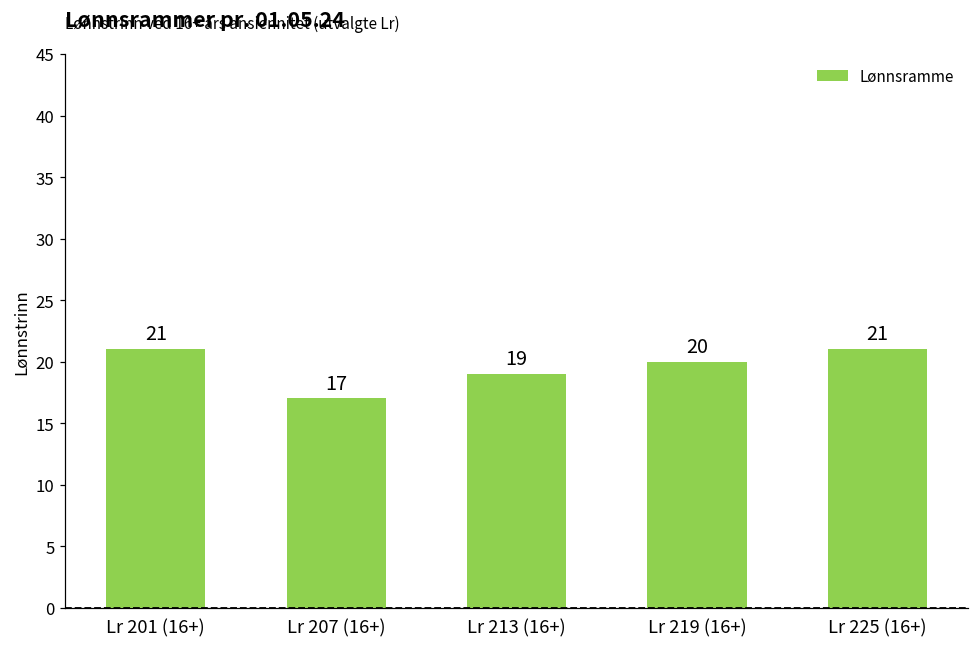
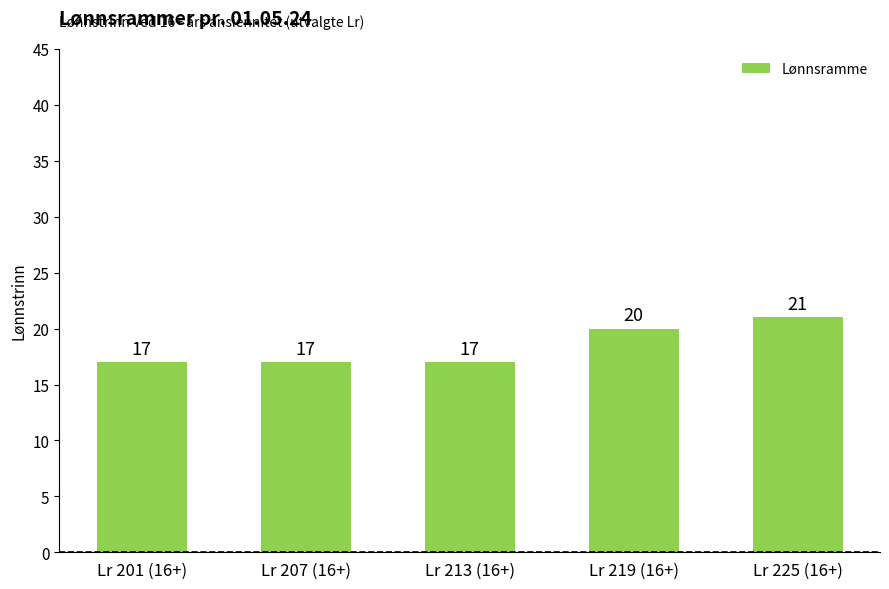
Lr 201 (16+): 21 -> 17
Lr 213 (16+): 19 -> 17
